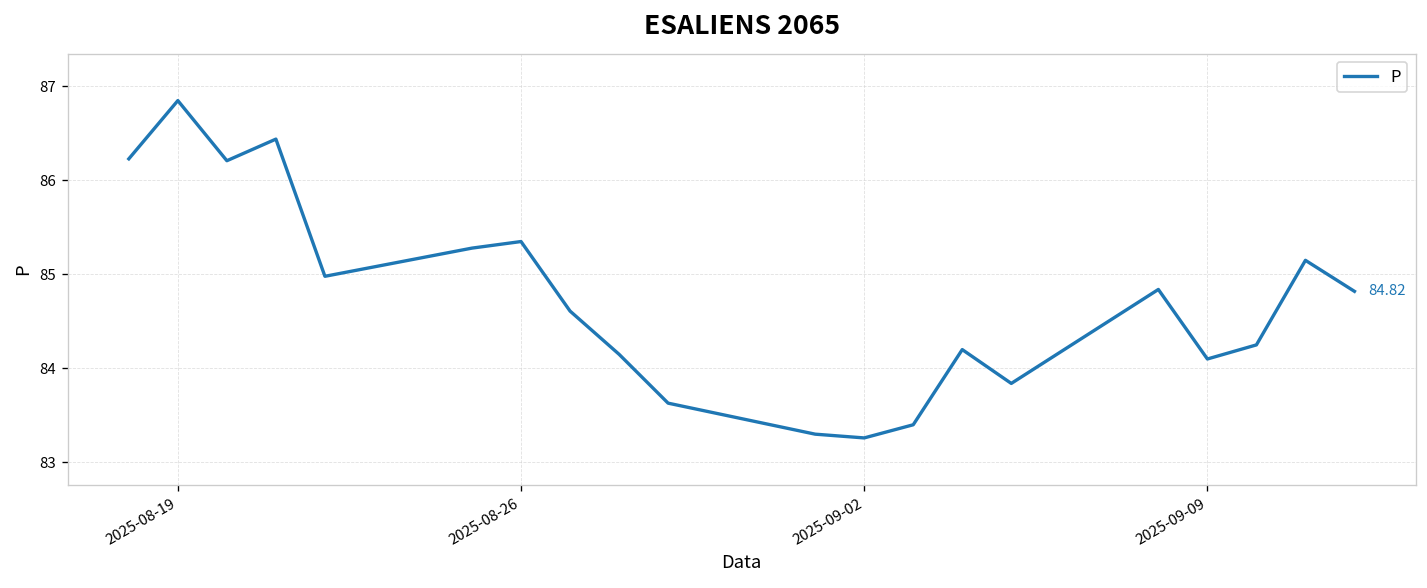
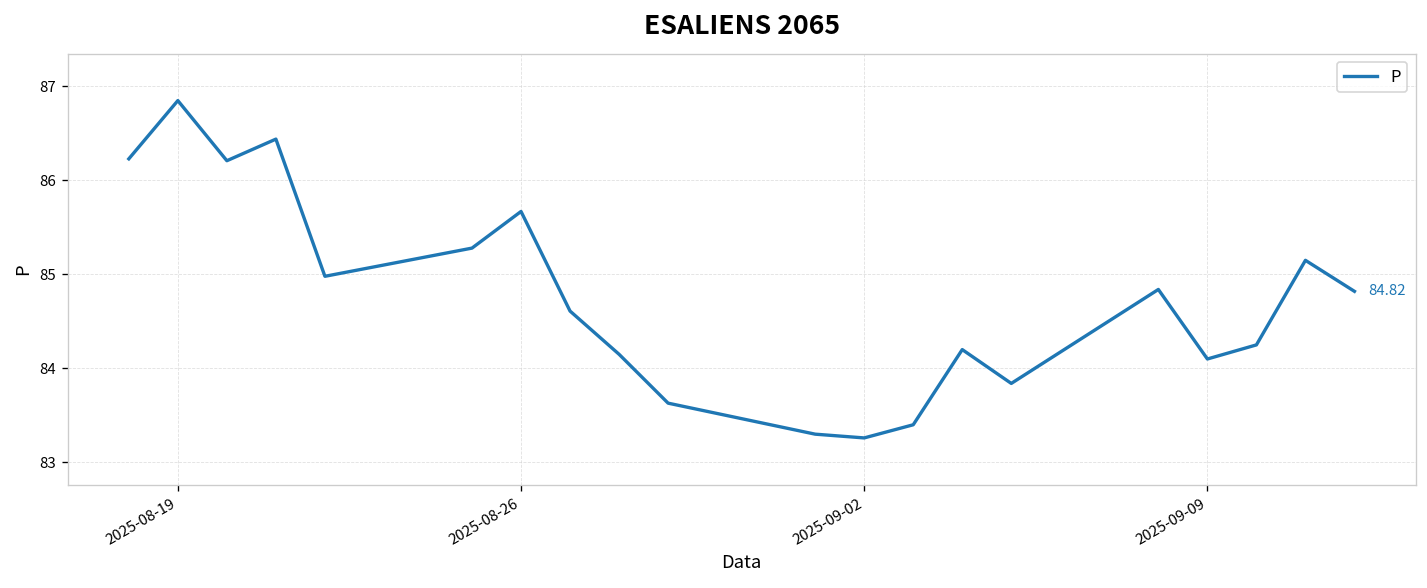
2025-08-26: 85.4 -> 85.7
